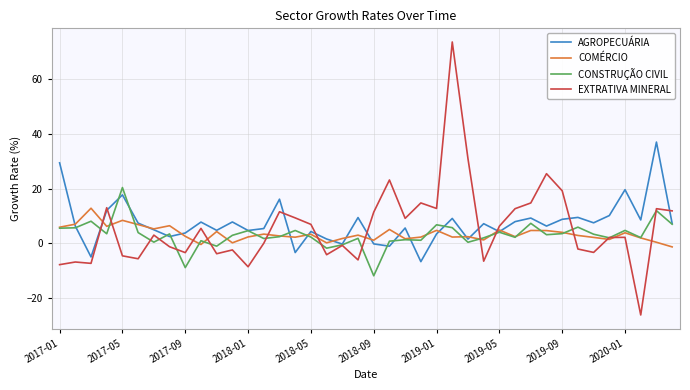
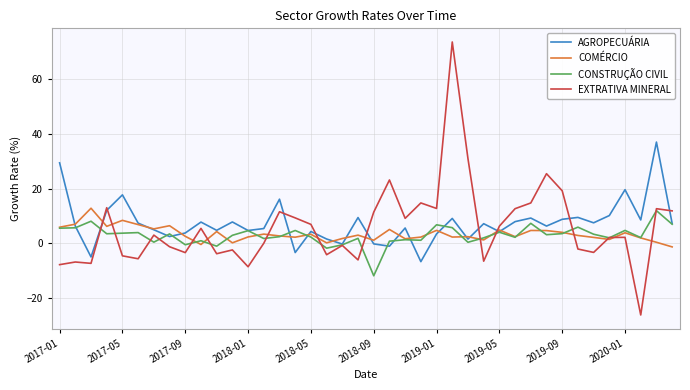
CONSTRUÇÃO CIVIL, 2017-05: 20 -> 4
CONSTRUÇÃO CIVIL, 2017-09: -9 -> -1
